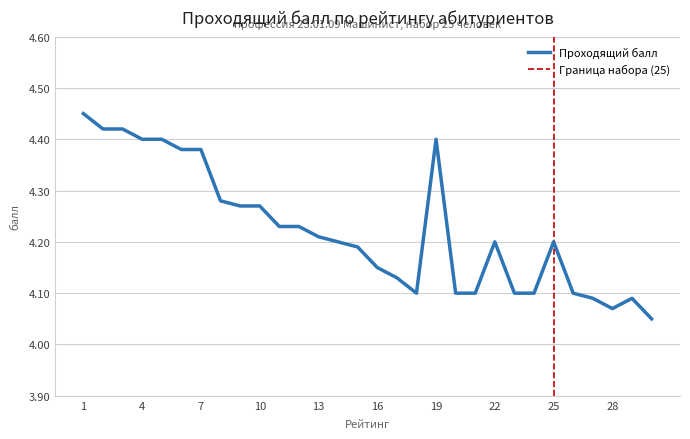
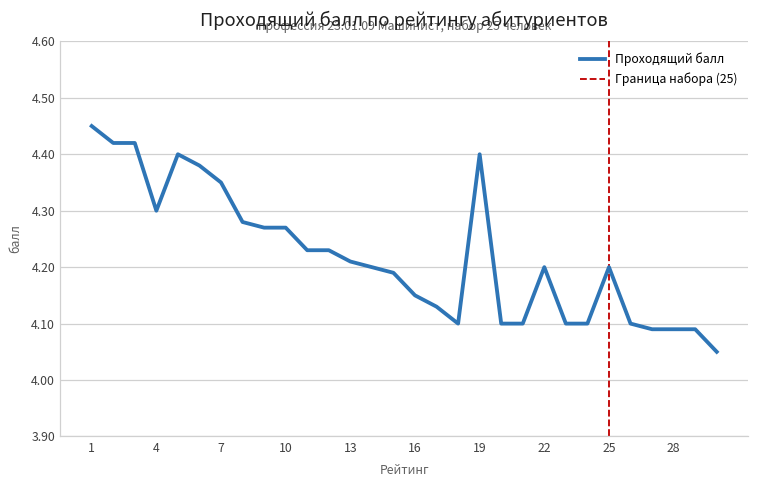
4: 4.4 -> 4.3
7: 4.38 -> 4.35
28: 4.07 -> 4.09
